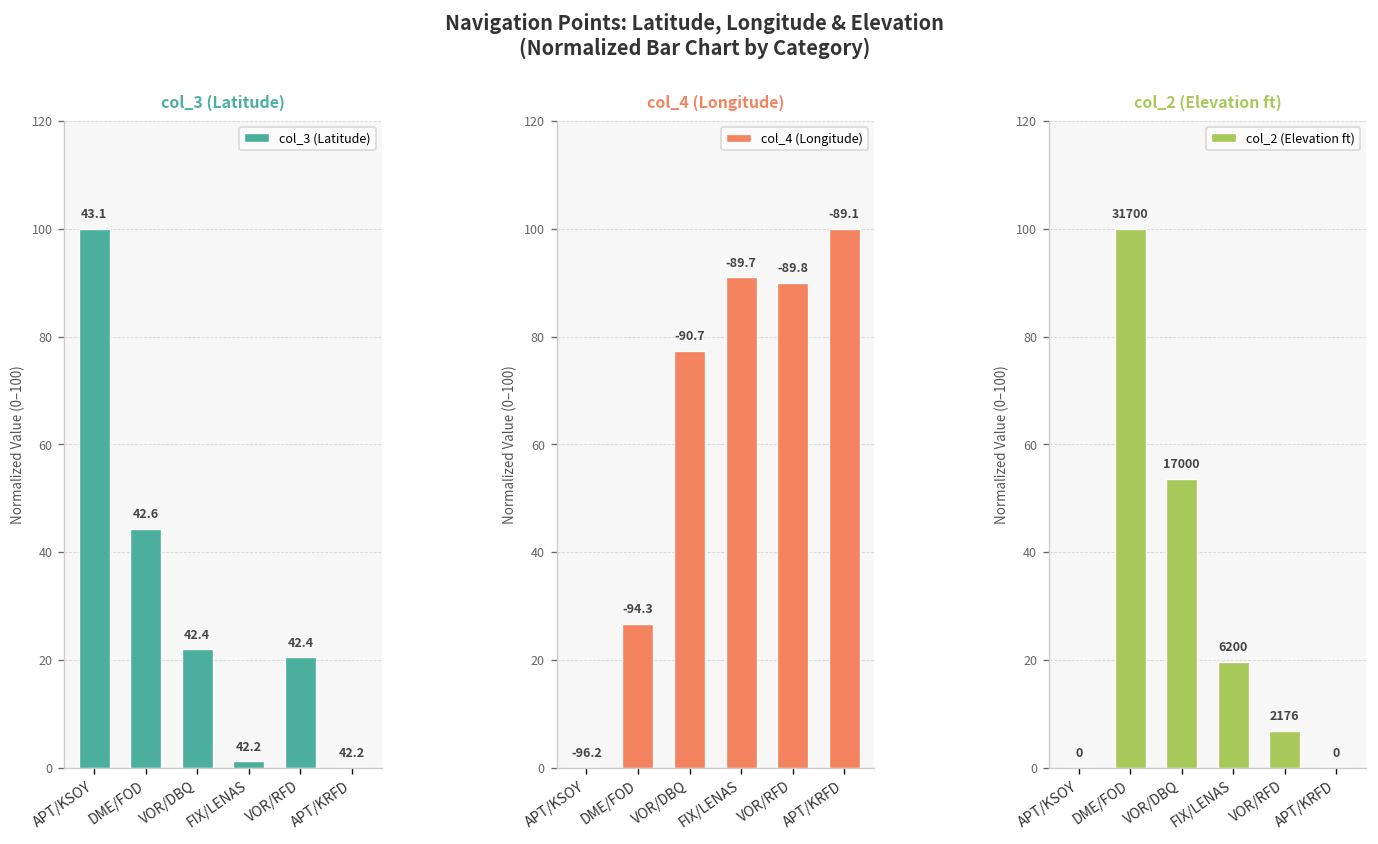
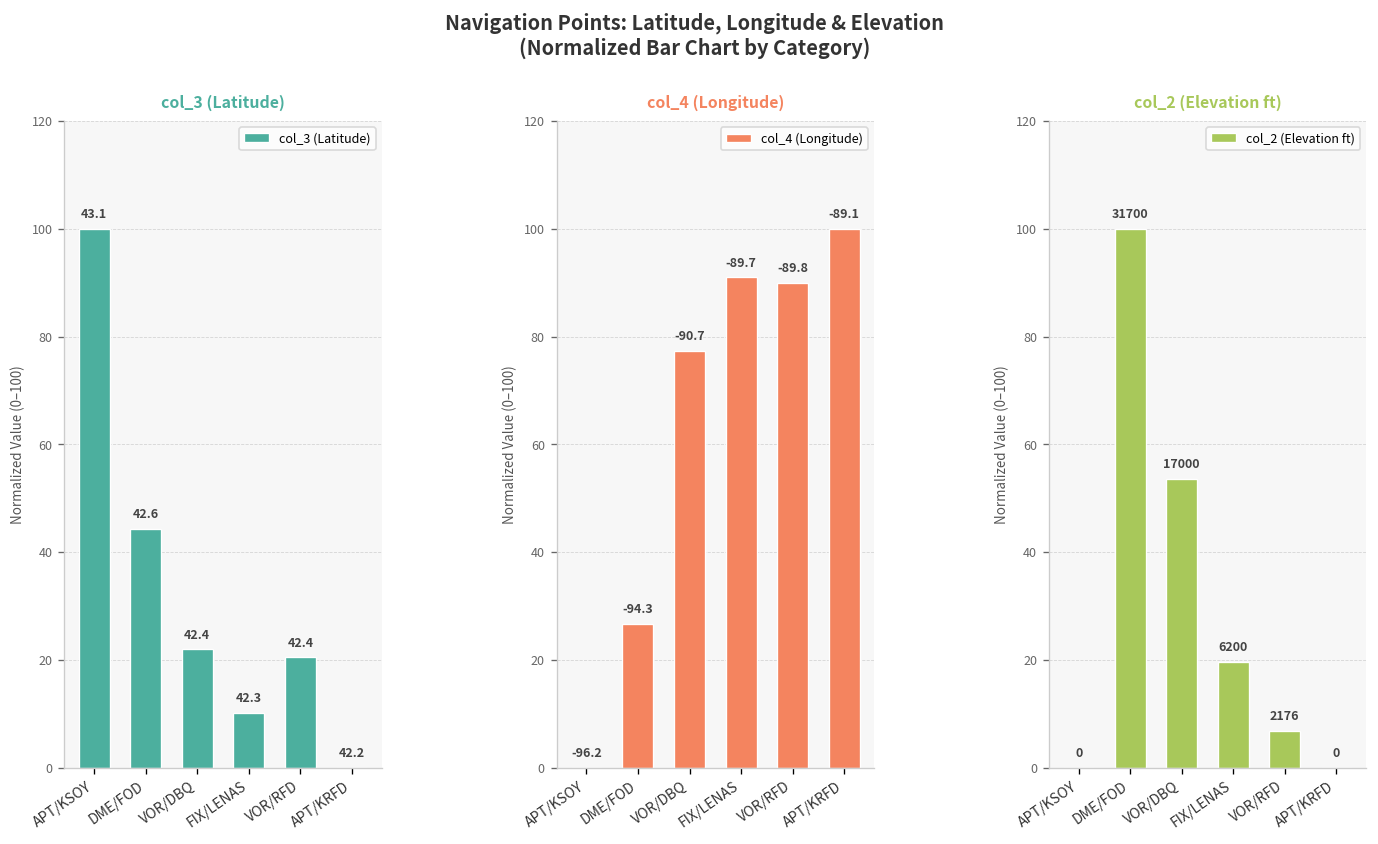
col_3 (Latitude), FIX/LENAS: 42.2 -> 42.3
